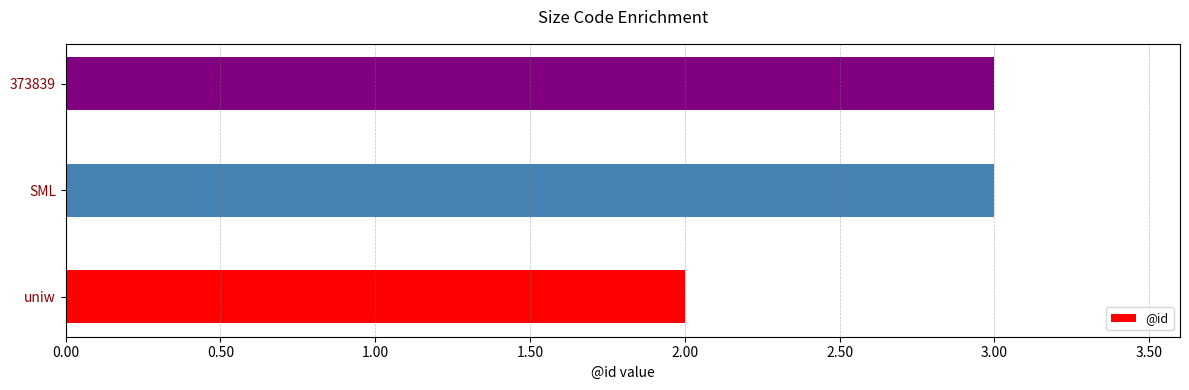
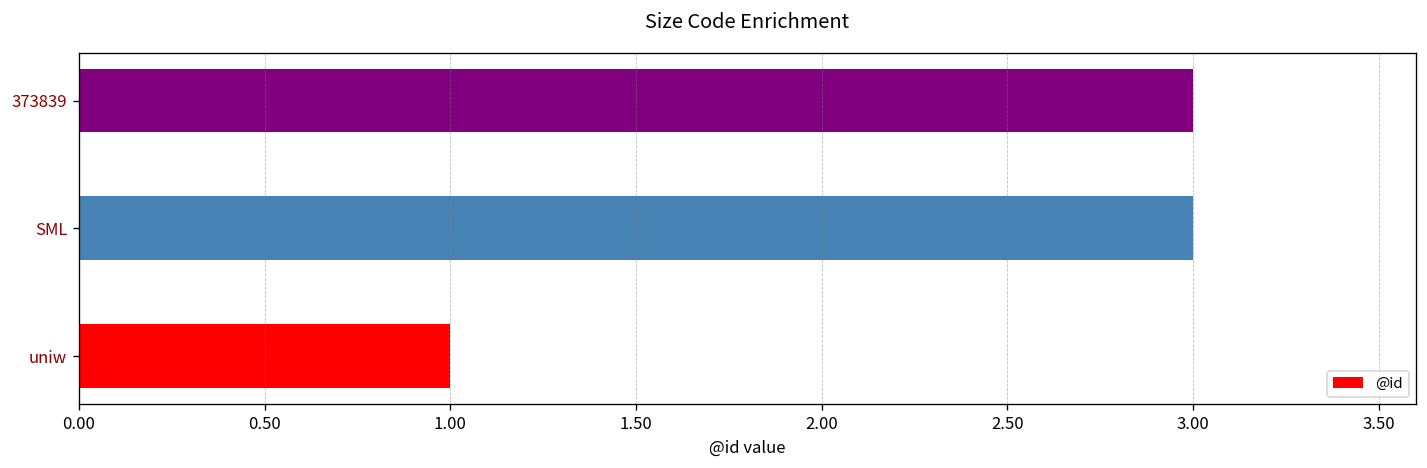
uniw: 2 -> 1
